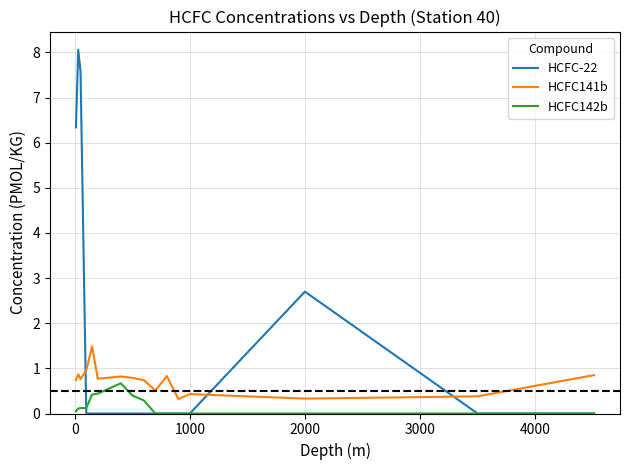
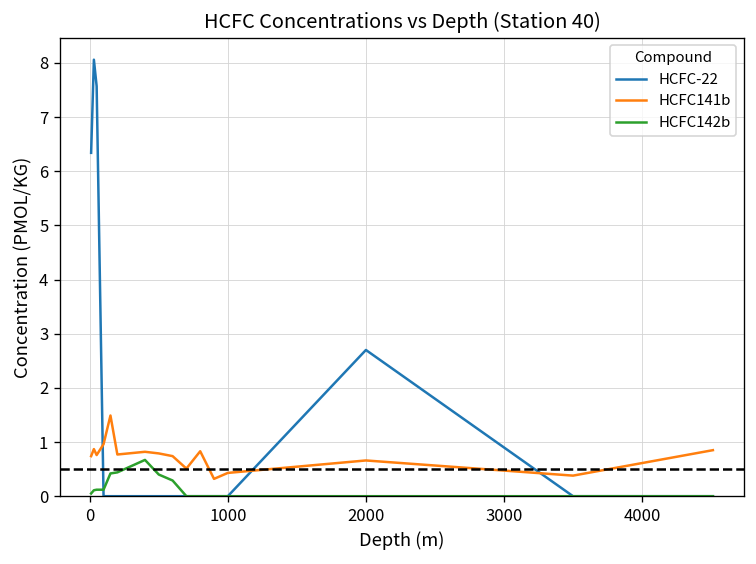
HCFC141b, 2000: 0.3 -> 0.7
